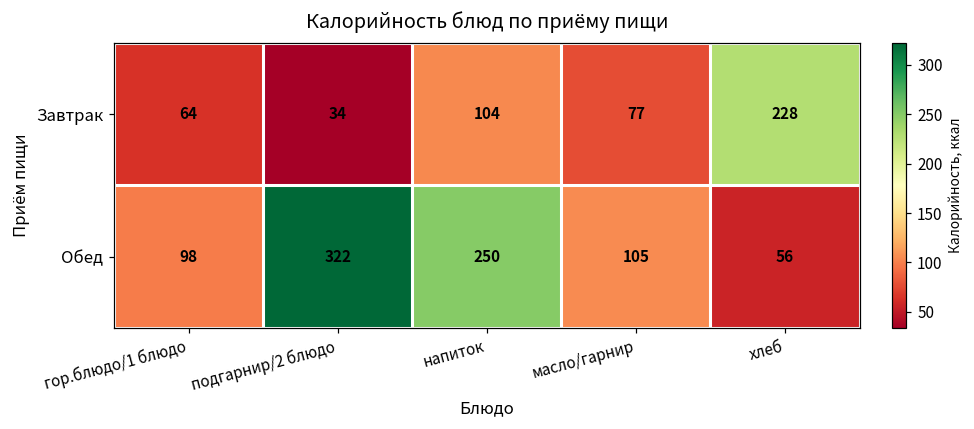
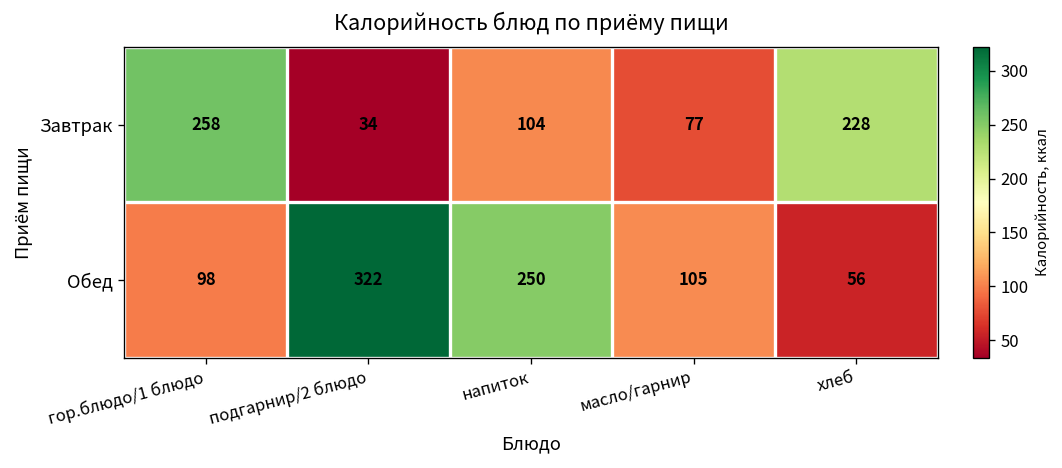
Завтрак, гор.блюдо/1 блюдо: 64 -> 258
